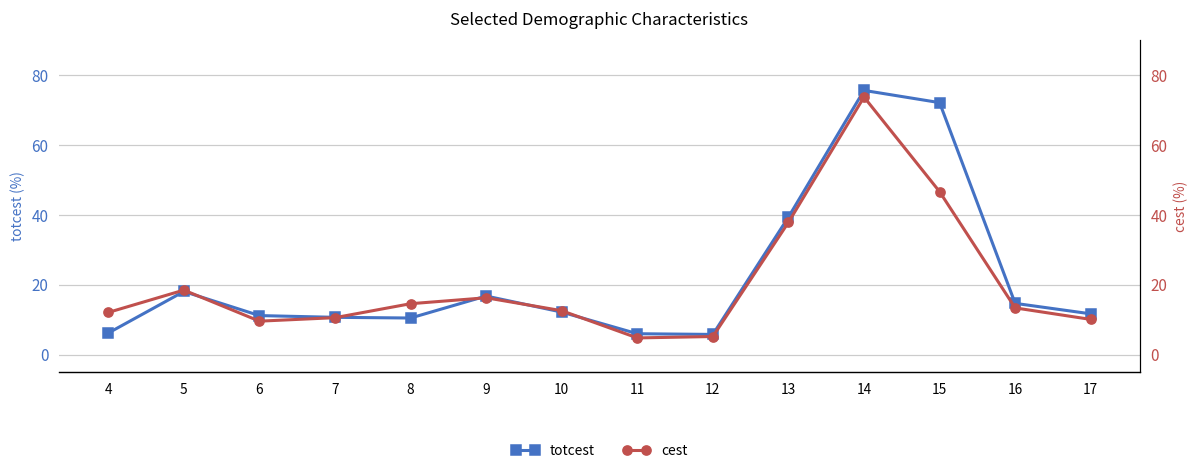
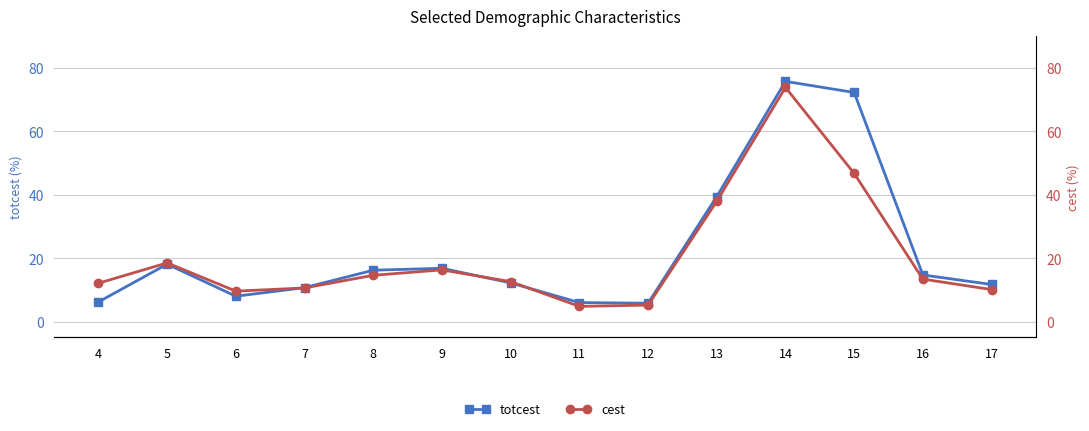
totcest, 6: 11 -> 8
totcest, 8: 11 -> 16
